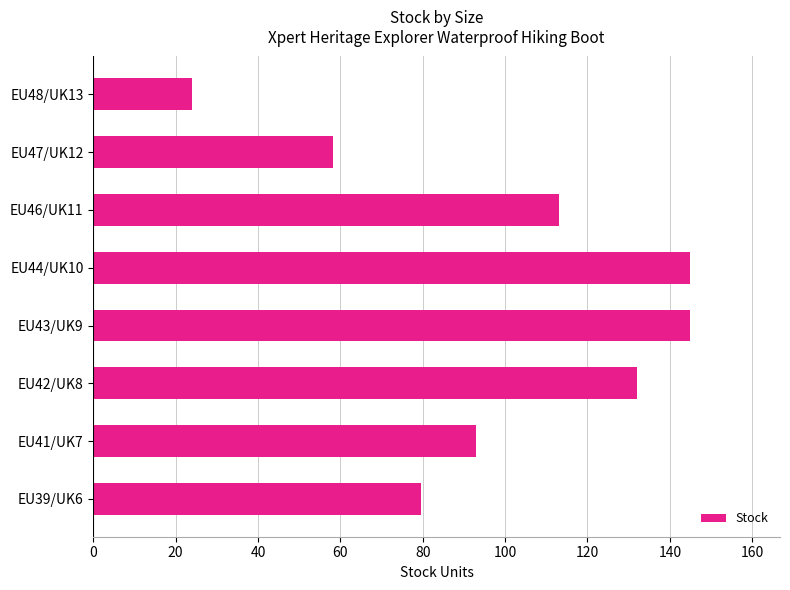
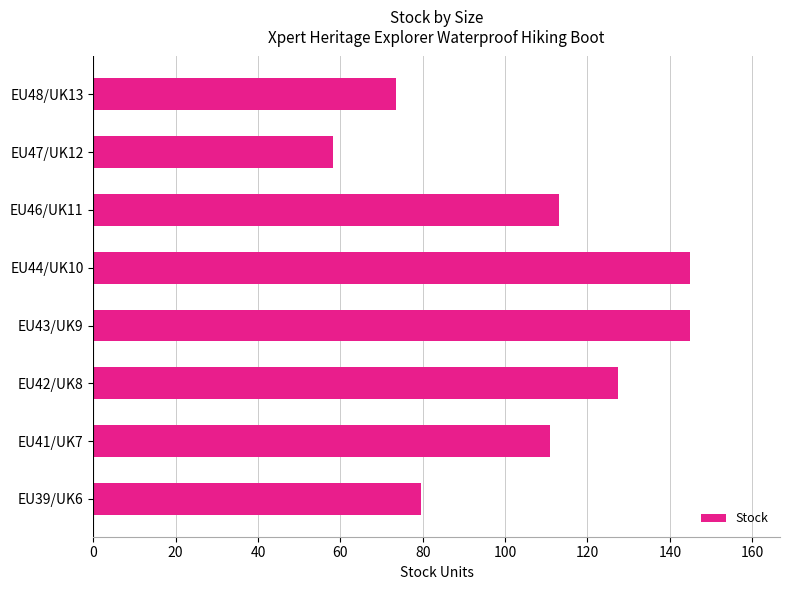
EU48/UK13: 24 -> 74
EU42/UK8: 132 -> 127
EU41/UK7: 93 -> 111
